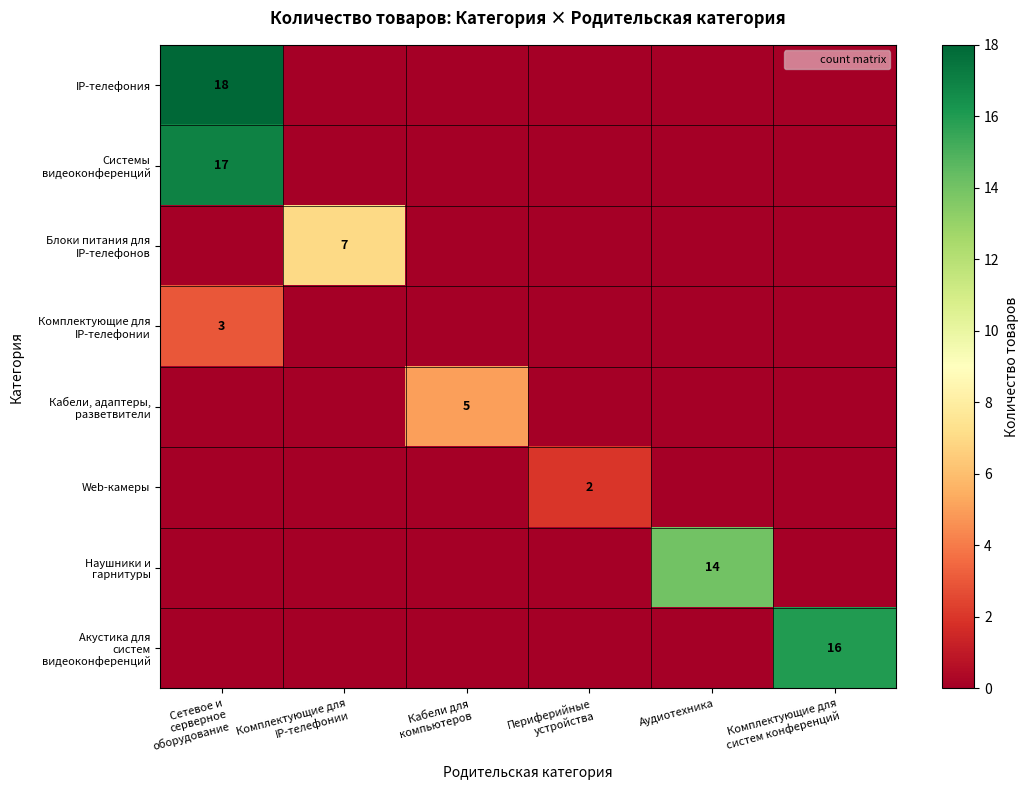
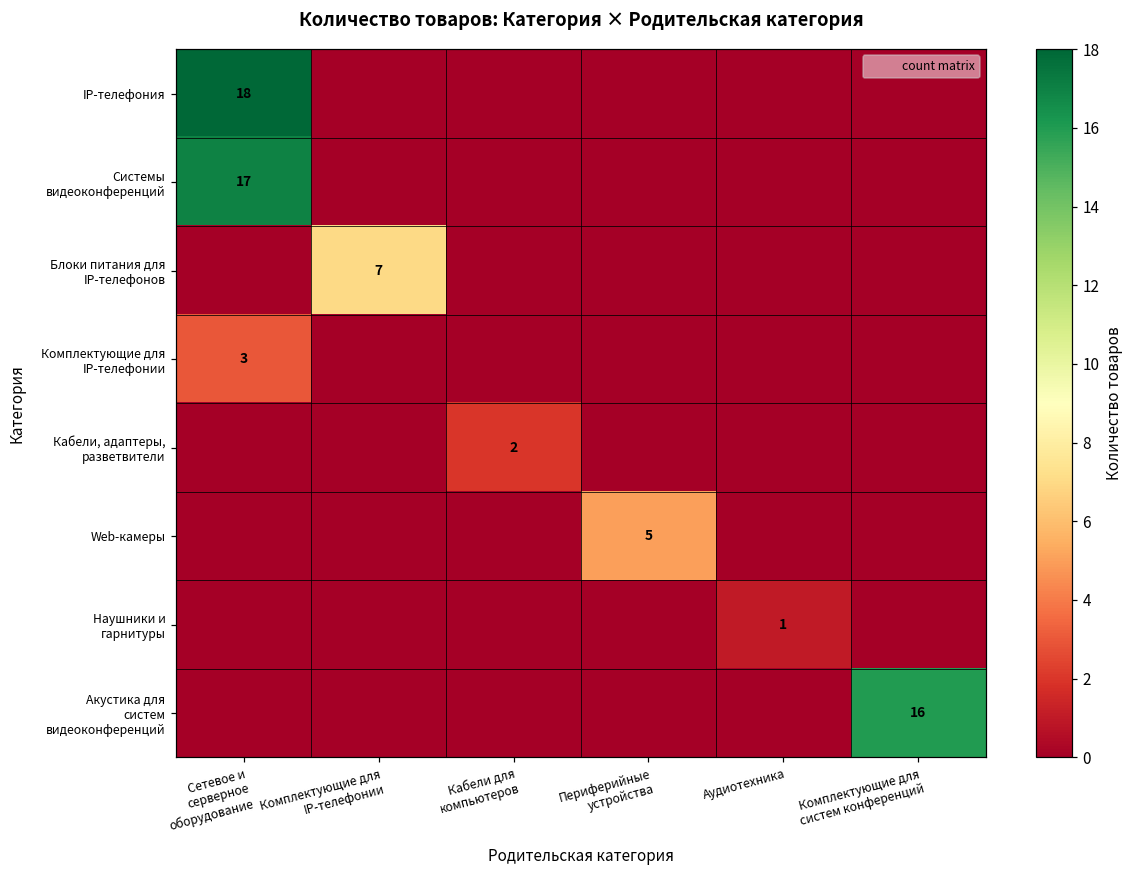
Кабели, адаптеры, разветвители, Кабели для компьютеров: 5 -> 2
Web-камеры, Периферийные устройства: 2 -> 5
Наушники и гарнитуры, Аудиотехника: 14 -> 1
